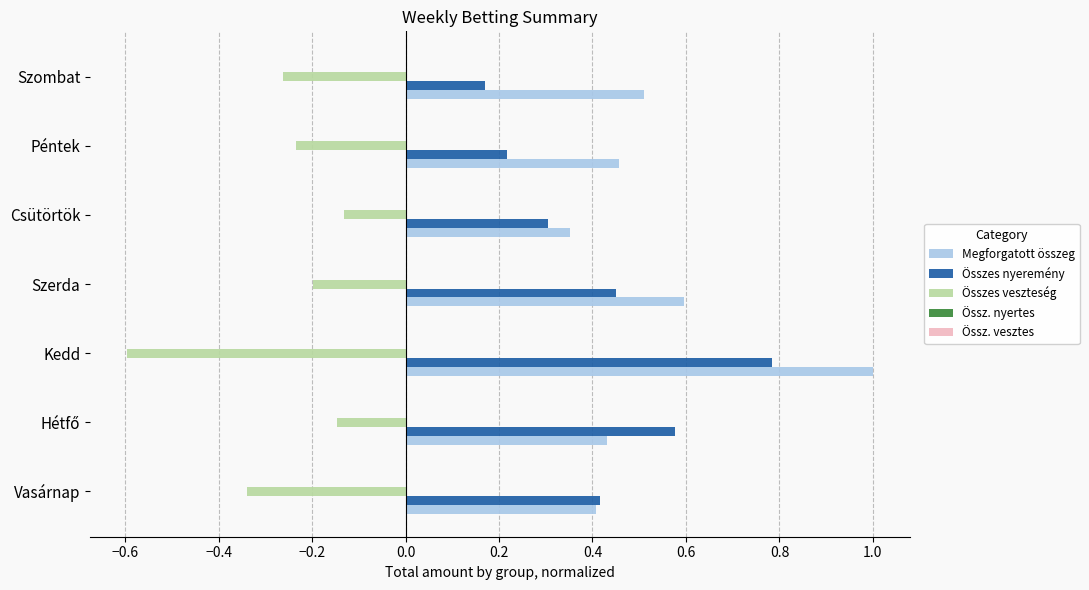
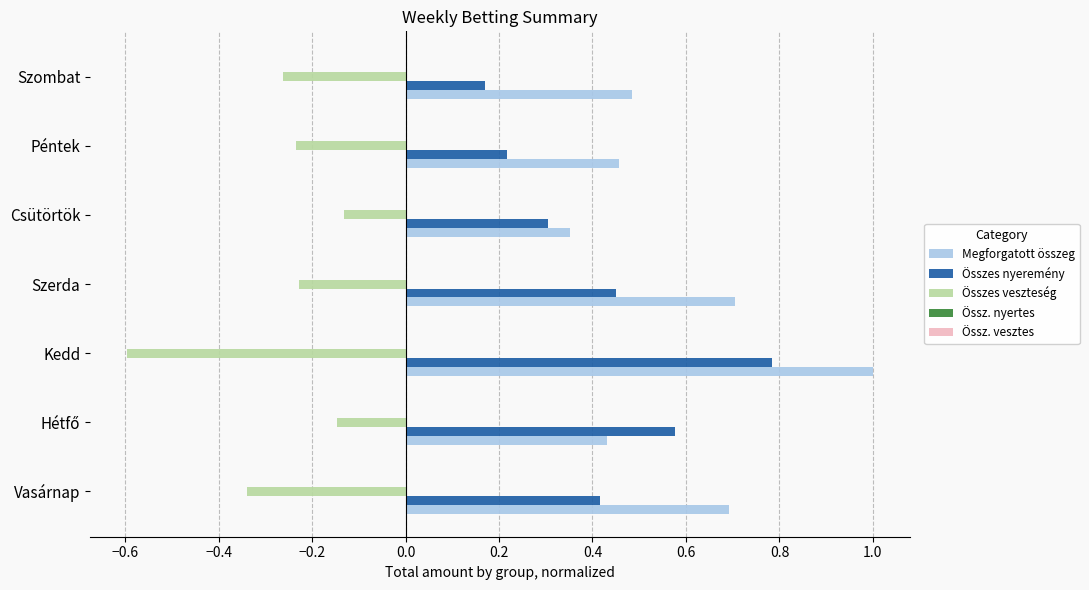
Megforgatott összeg, Szombat: 0.51 -> 0.48
Összes veszteség, Szerda: -0.20 -> -0.23
Megforgatott összeg, Szerda: 0.60 -> 0.71
Megforgatott összeg, Vasárnap: 0.41 -> 0.69
